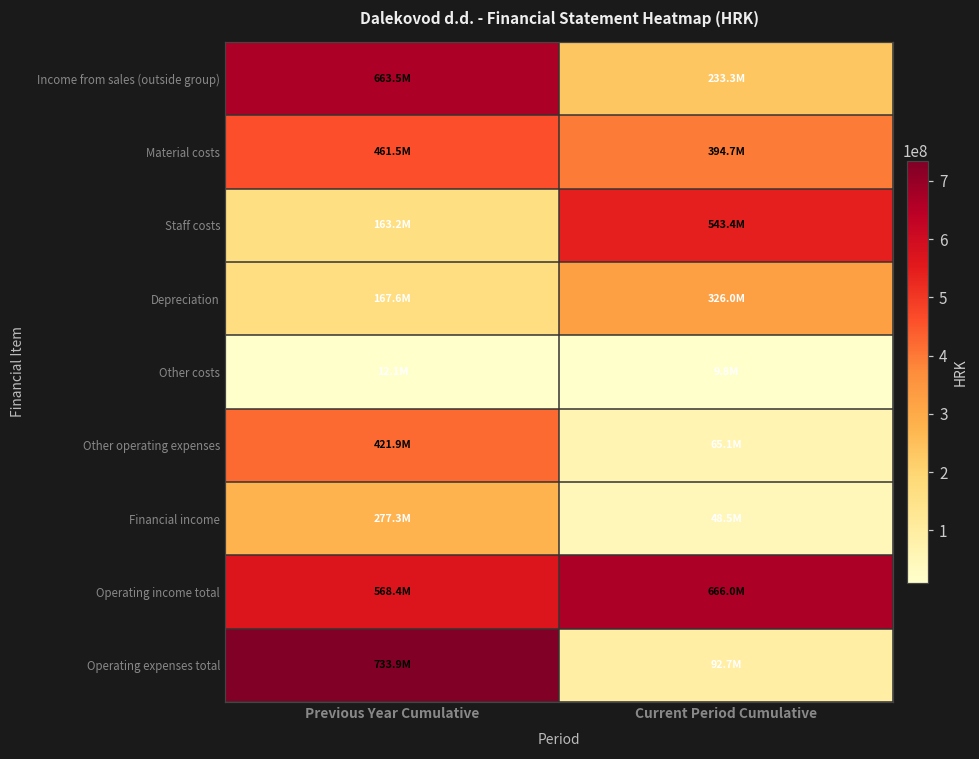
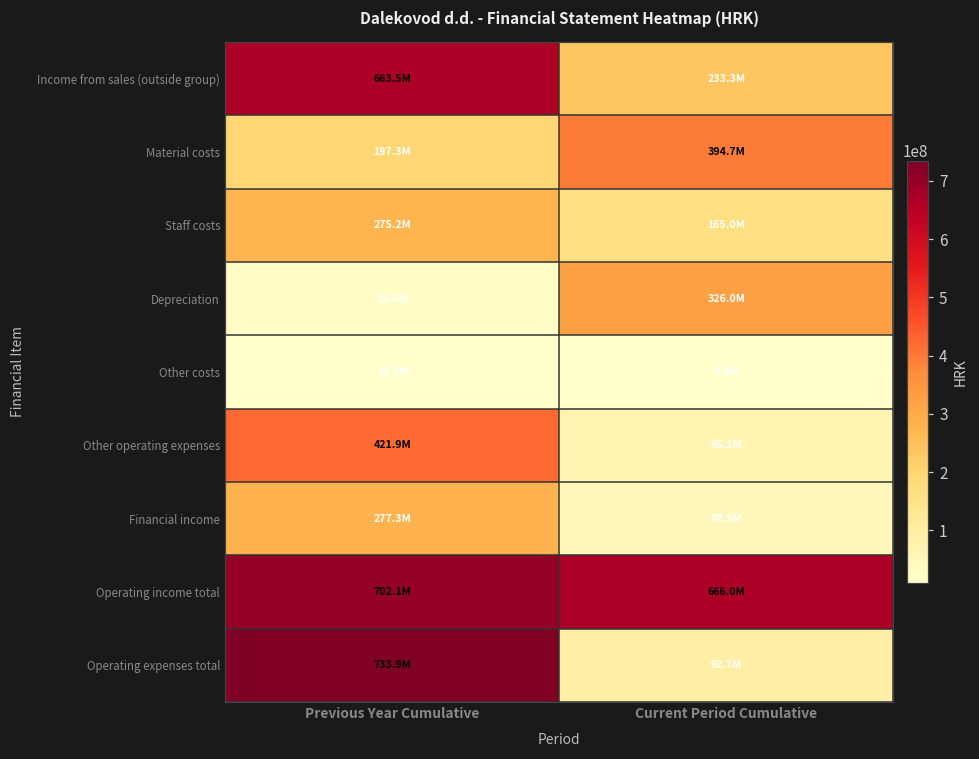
Material costs, Previous Year Cumulative: 461.5M -> 197.3M
Staff costs, Previous Year Cumulative: 163.2M -> 275.2M
Staff costs, Current Period Cumulative: 543.4M -> 165.0M
Depreciation, Previous Year Cumulative: 167.6M -> 25.8M
Operating income total, Previous Year Cumulative: 568.4M -> 702.1M
